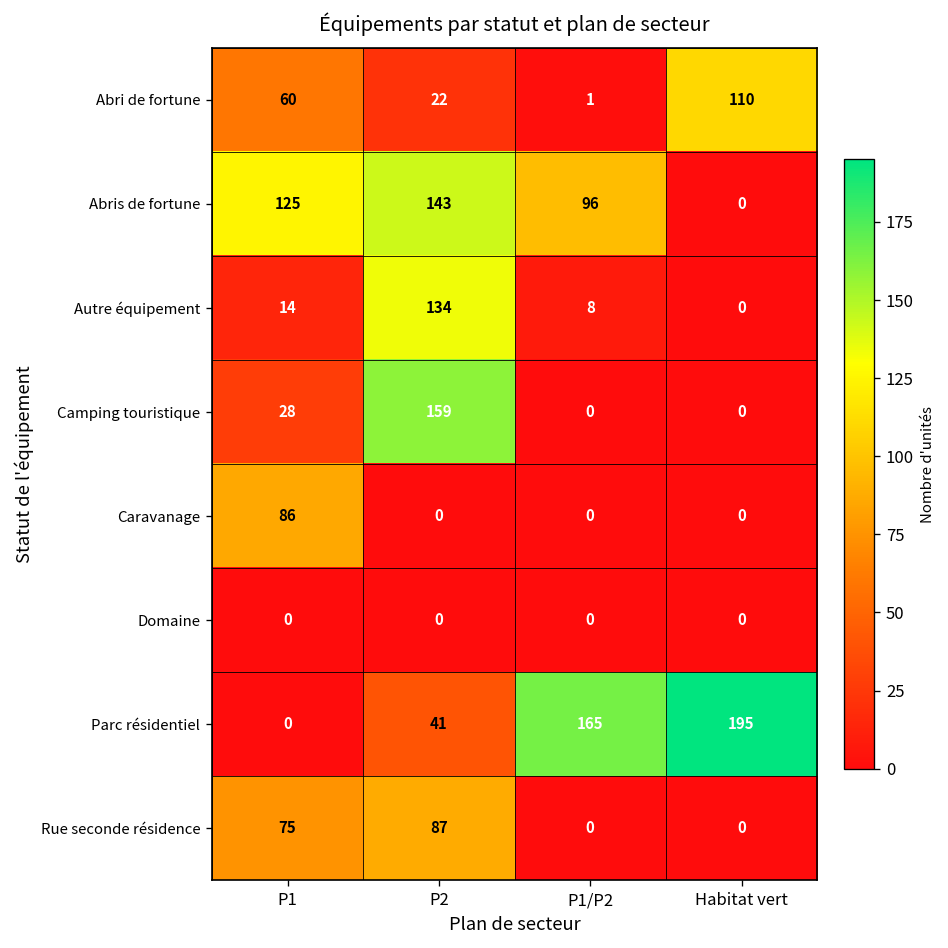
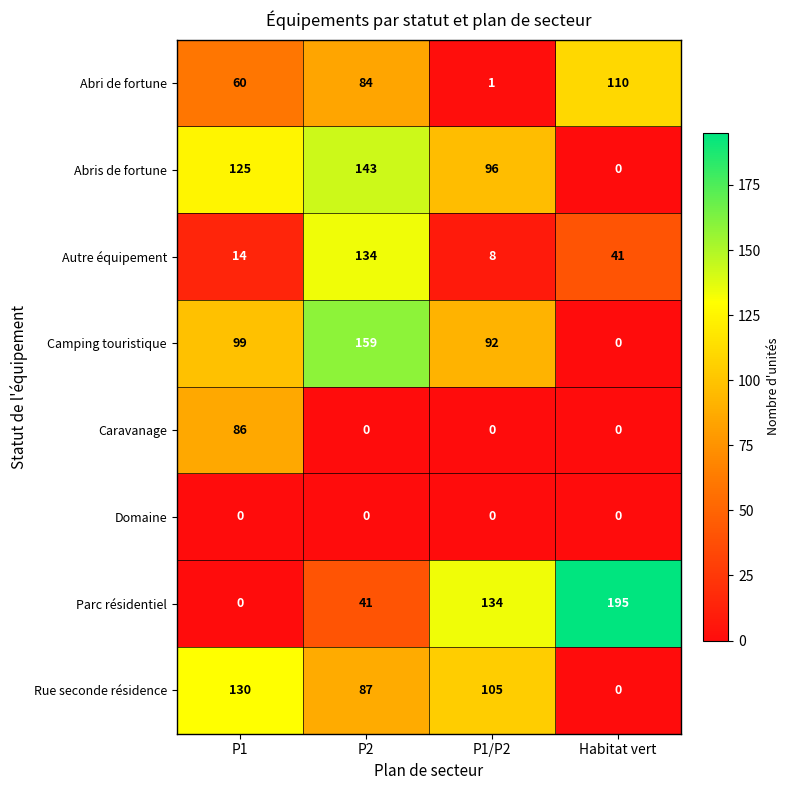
Abri de fortune, P2: 22 -> 84
Autre équipement, Habitat vert: 0 -> 41
Camping touristique, P1: 28 -> 99
Camping touristique, P1/P2: 0 -> 92
Parc résidentiel, P1/P2: 165 -> 134
Rue seconde résidence, P1: 75 -> 130
Rue seconde résidence, P1/P2: 0 -> 105
